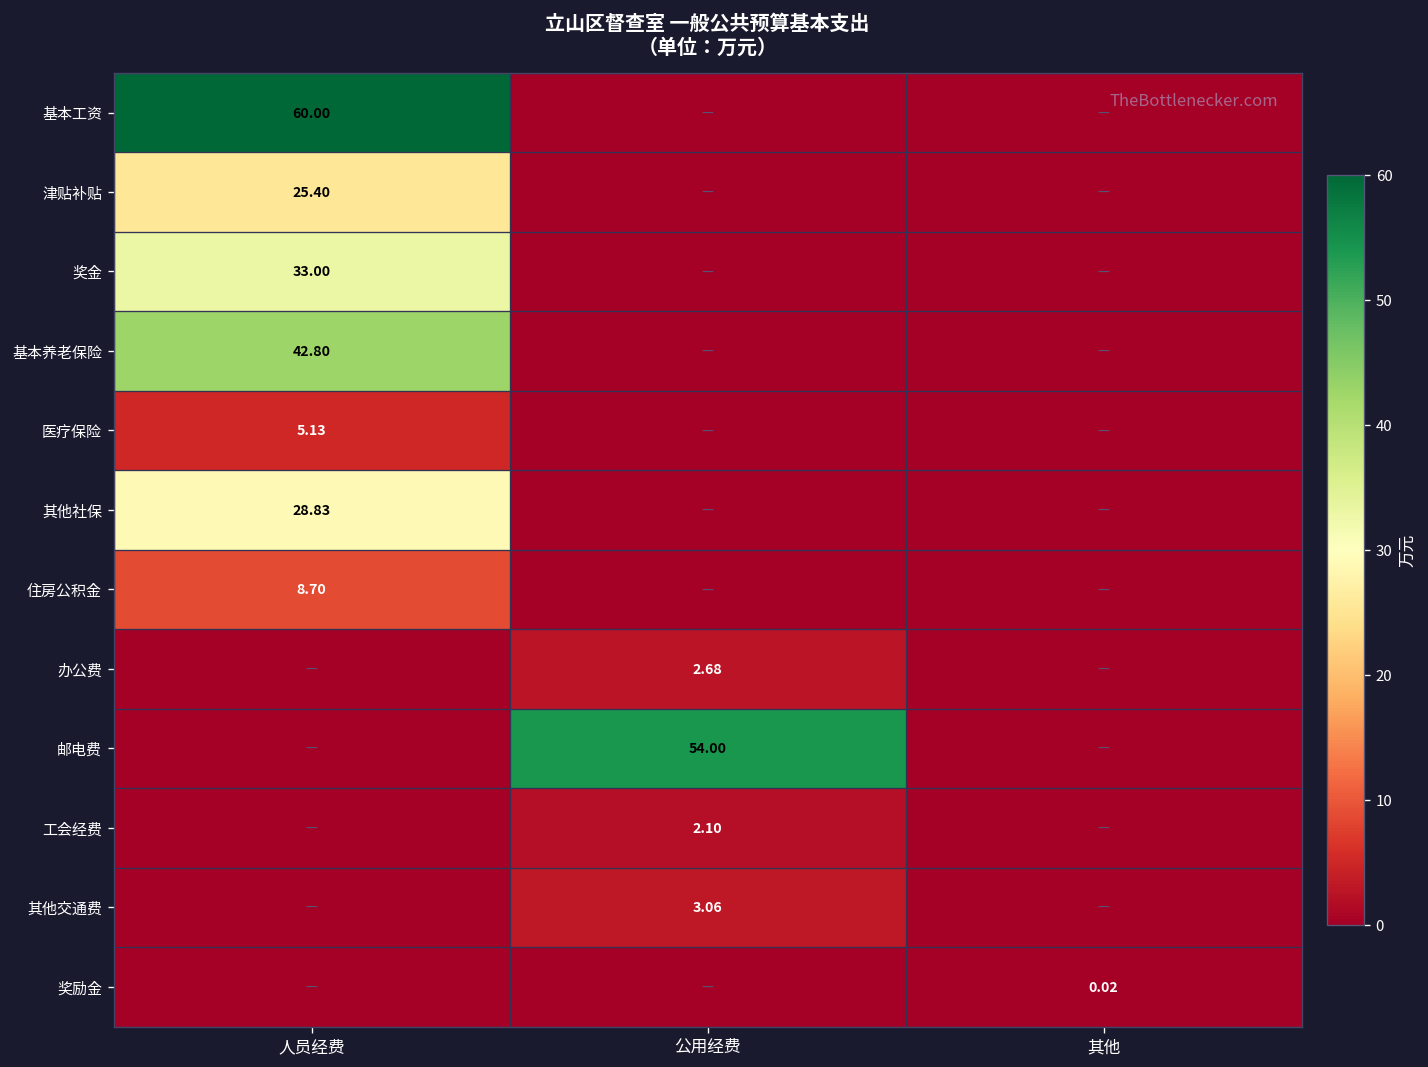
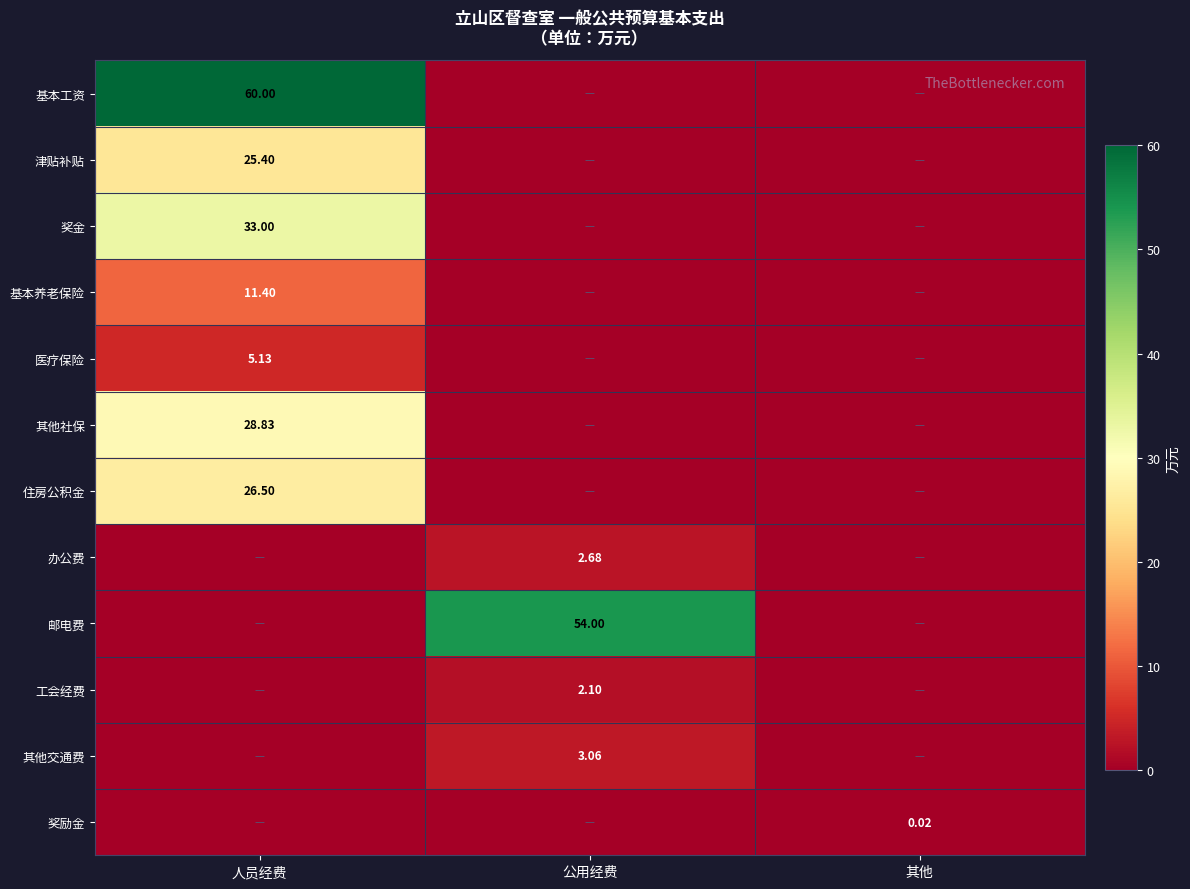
基本养老保险, 人员经费: 42.80 -> 11.40
住房公积金, 人员经费: 8.70 -> 26.50
